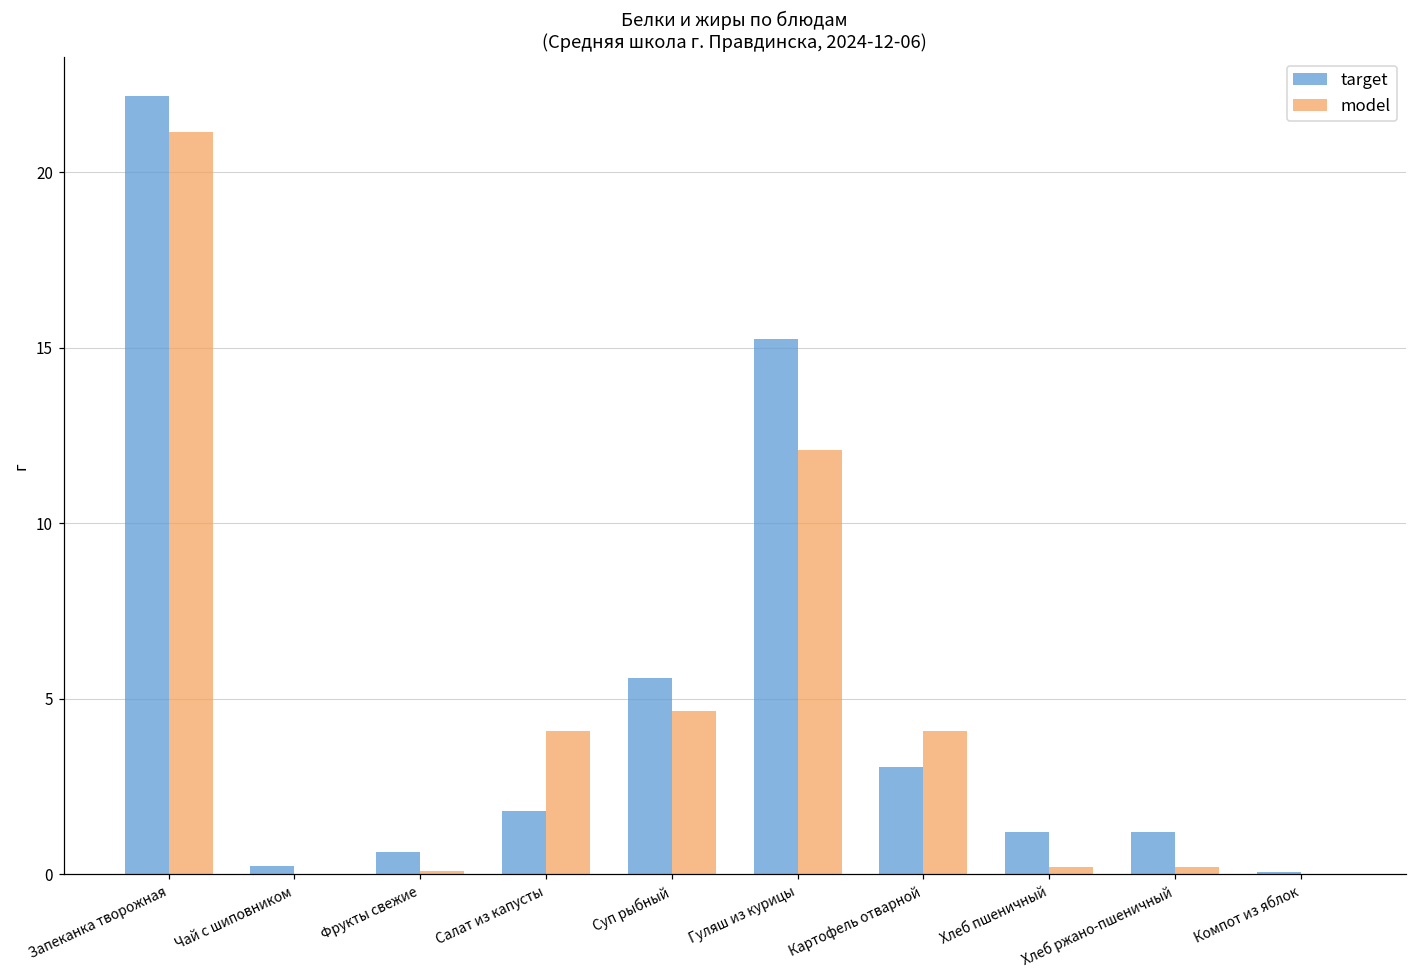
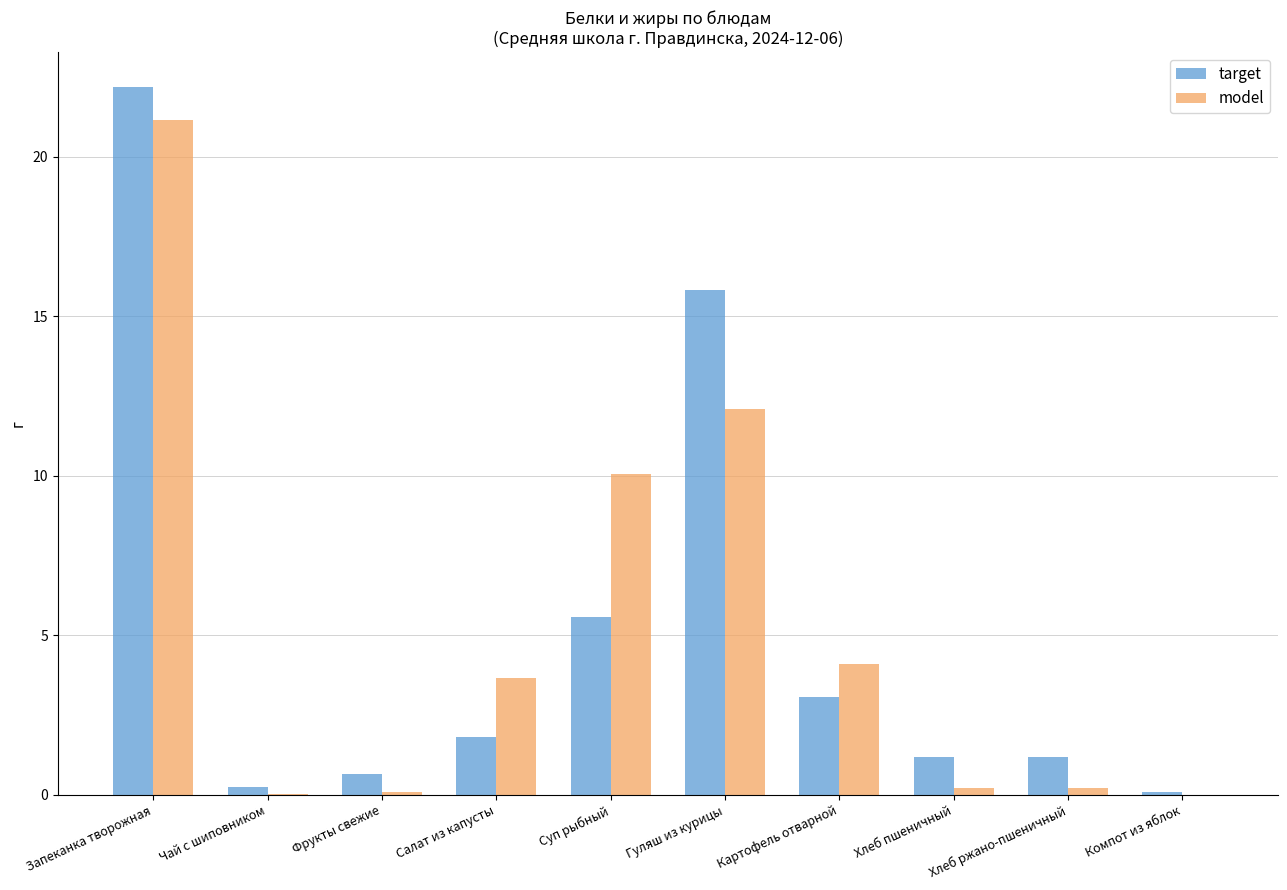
model, Салат из капусты: 4.1 -> 3.7
model, Суп рыбный: 4.7 -> 10.1
target, Гуляш из курицы: 15.2 -> 15.8
